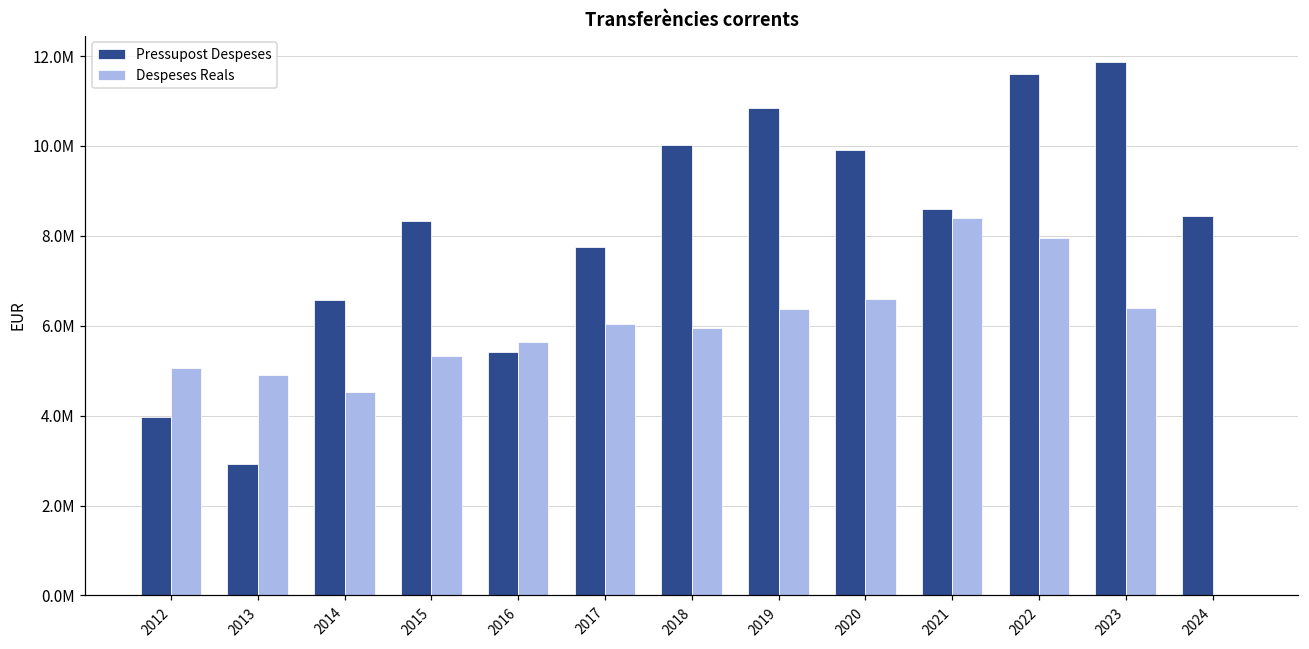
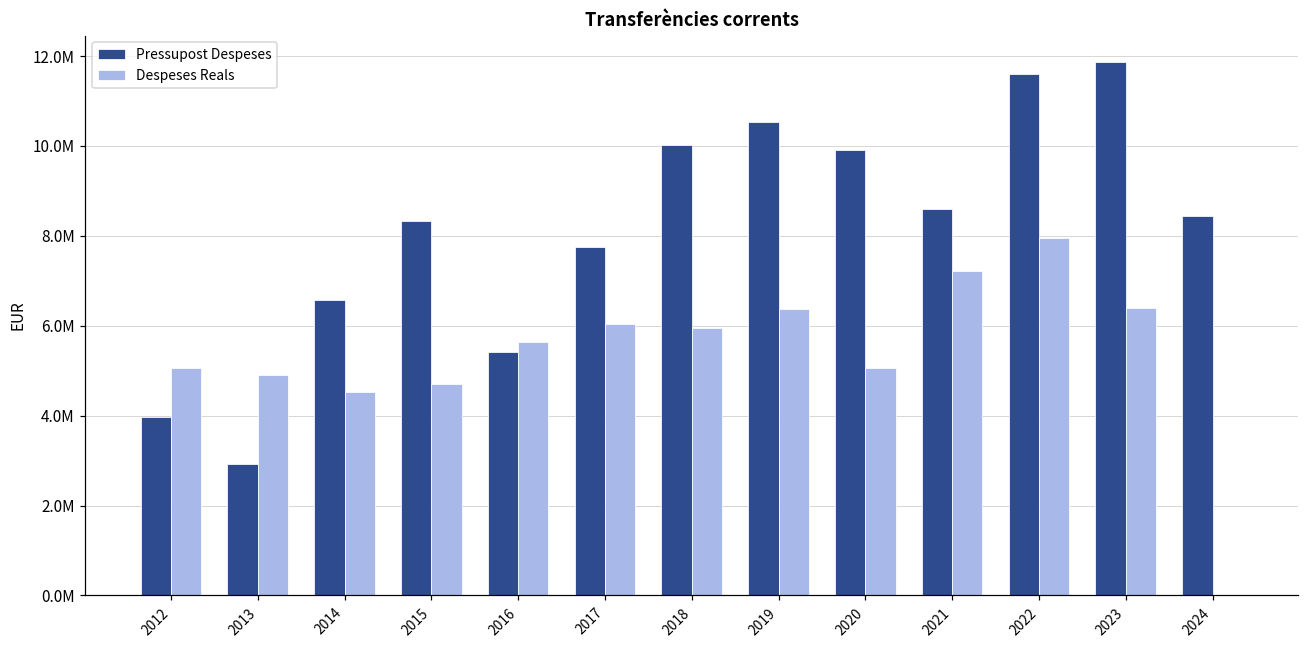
Despeses Reals, 2015: 5300000 -> 4700000
Pressupost Despeses, 2019: 10900000 -> 10500000
Despeses Reals, 2020: 6600000 -> 5100000
Despeses Reals, 2021: 8400000 -> 7200000
